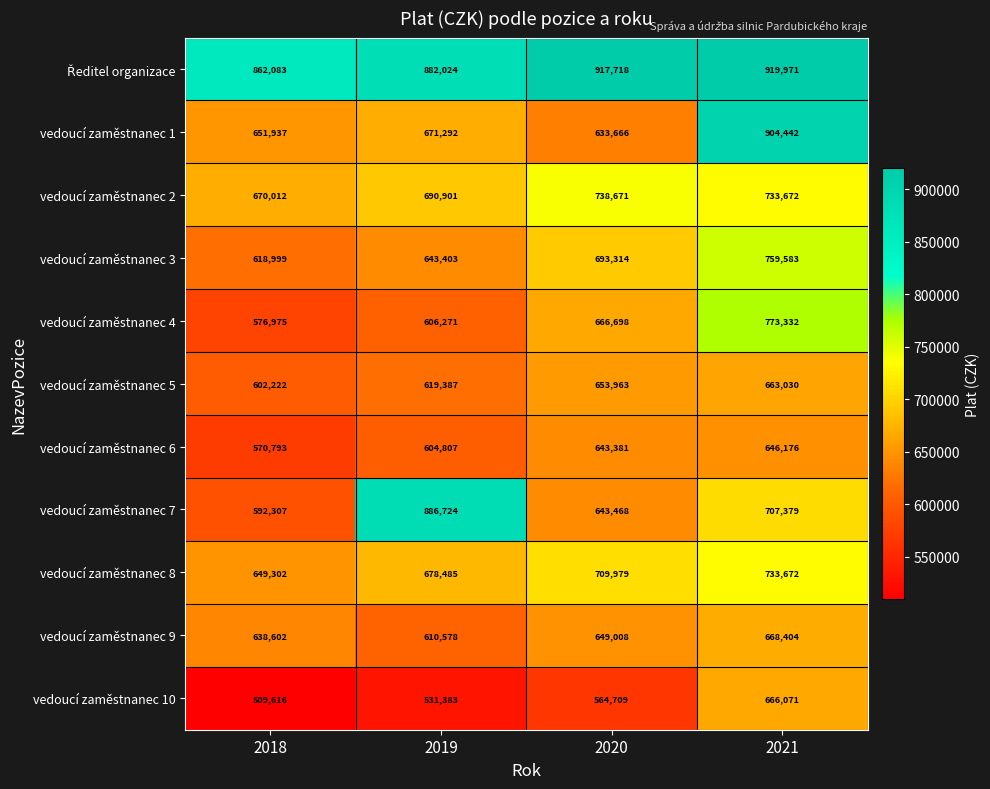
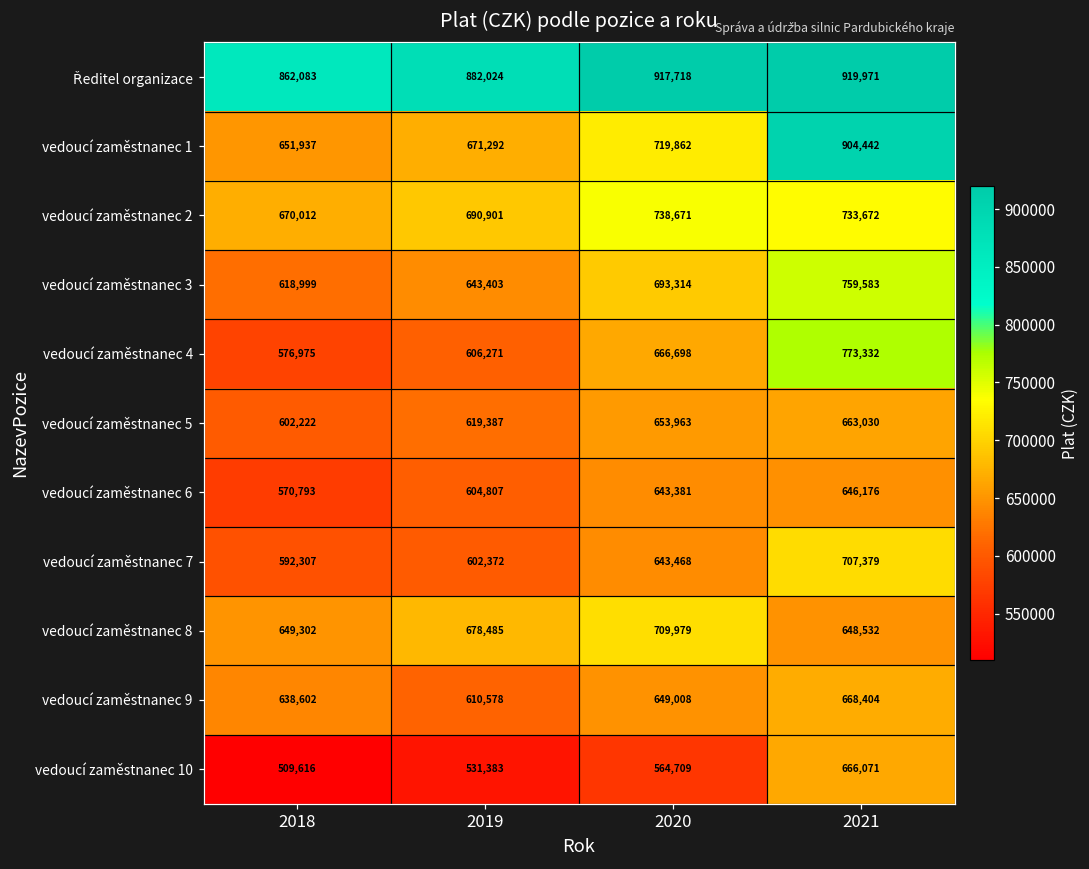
vedoucí zaměstnanec 1, 2020: 633,666 -> 719,862
vedoucí zaměstnanec 7, 2019: 886,724 -> 602,372
vedoucí zaměstnanec 8, 2021: 733,672 -> 648,532
